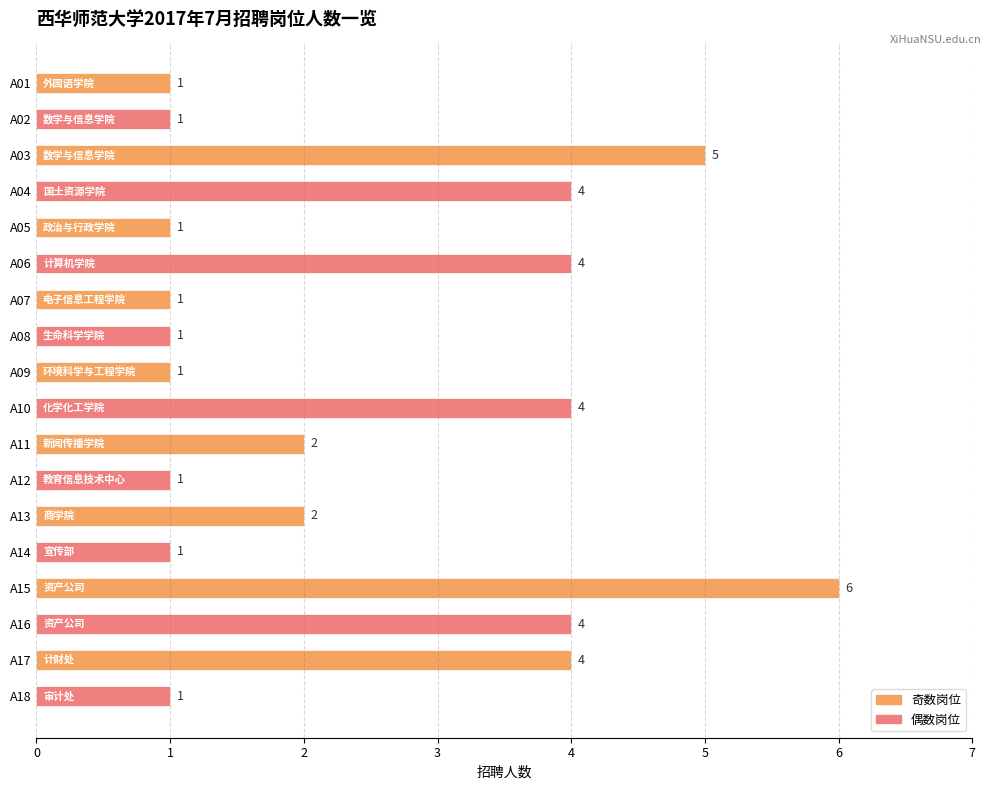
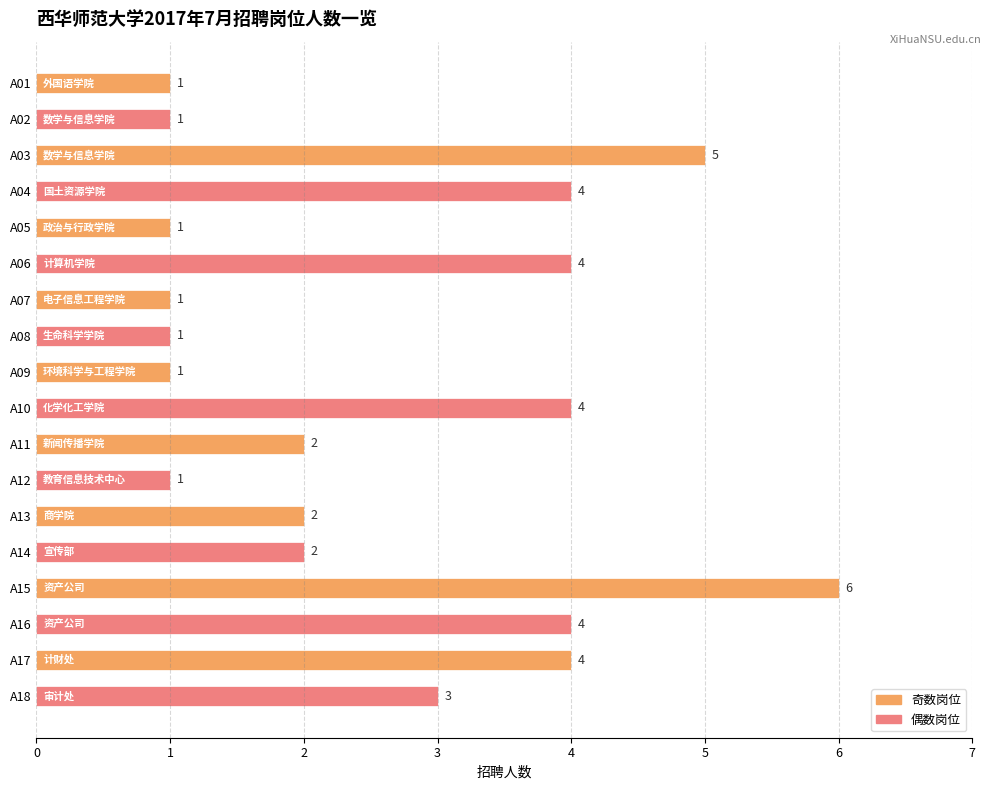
A14: 1 -> 2
A18: 1 -> 3
